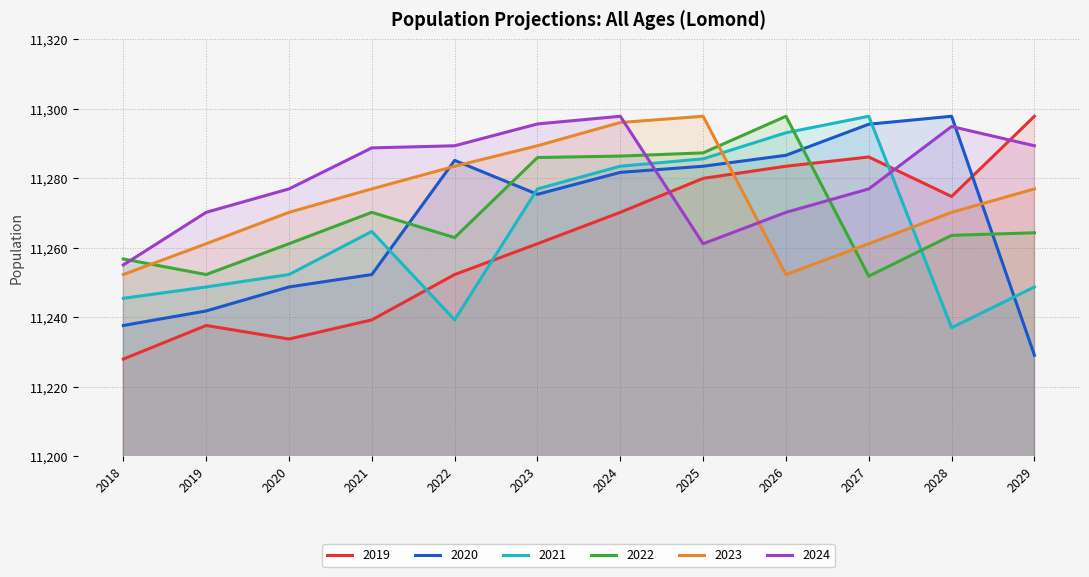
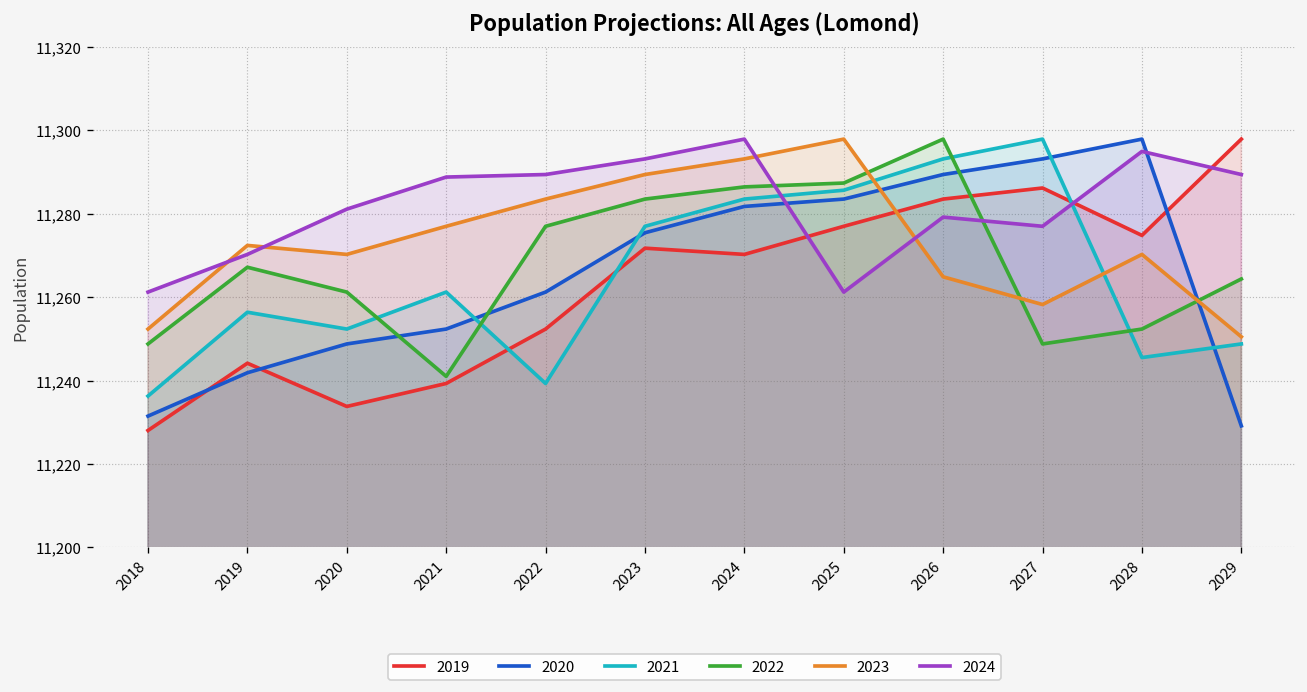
2020, 2018: 11,238 -> 11,231
2021, 2018: 11,246 -> 11,236
2022, 2018: 11,257 -> 11,249
2024, 2018: 11,255 -> 11,261
2019, 2019: 11,238 -> 11,244
2021, 2019: 11,249 -> 11,256
2022, 2019: 11,252 -> 11,267
2023, 2019: 11,261 -> 11,272
2024, 2020: 11,277 -> 11,281
2021, 2021: 11,265 -> 11,261
2022, 2021: 11,270 -> 11,241
2020, 2022: 11,285 -> 11,261
2022, 2022: 11,263 -> 11,277
2019, 2023: 11,261 -> 11,272
2022, 2023: 11,286 -> 11,284
2024, 2023: 11,296 -> 11,293
2023, 2024: 11,296 -> 11,293
2019, 2025: 11,280 -> 11,277
2020, 2026: 11,287 -> 11,289
2023, 2026: 11,252 -> 11,265
2024, 2026: 11,270 -> 11,279
2020, 2027: 11,296 -> 11,293
2022, 2027: 11,252 -> 11,249
2023, 2027: 11,261 -> 11,258
2021, 2028: 11,237 -> 11,246
2022, 2028: 11,264 -> 11,252
2023, 2029: 11,277 -> 11,250
